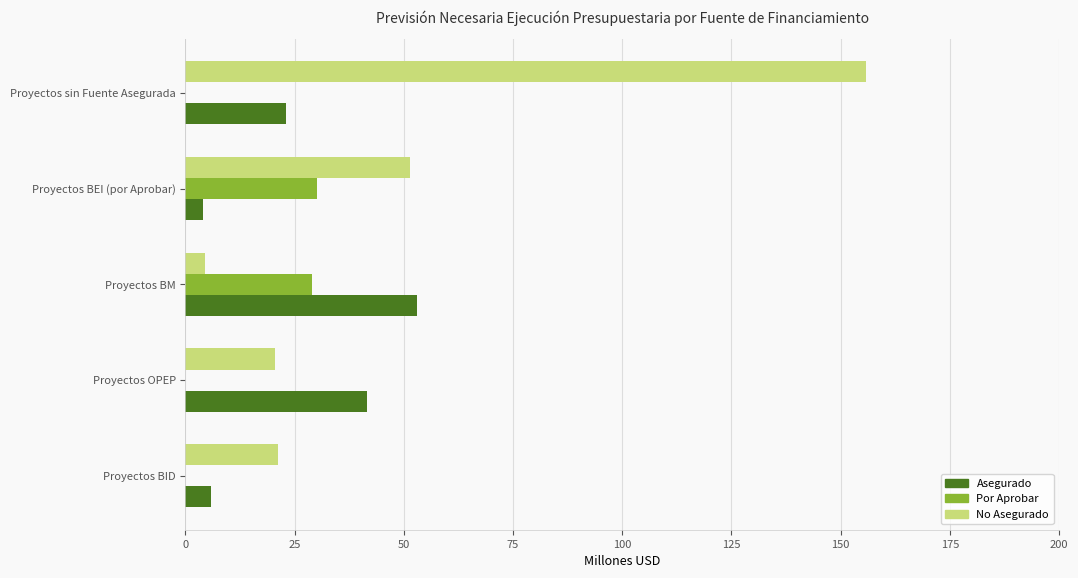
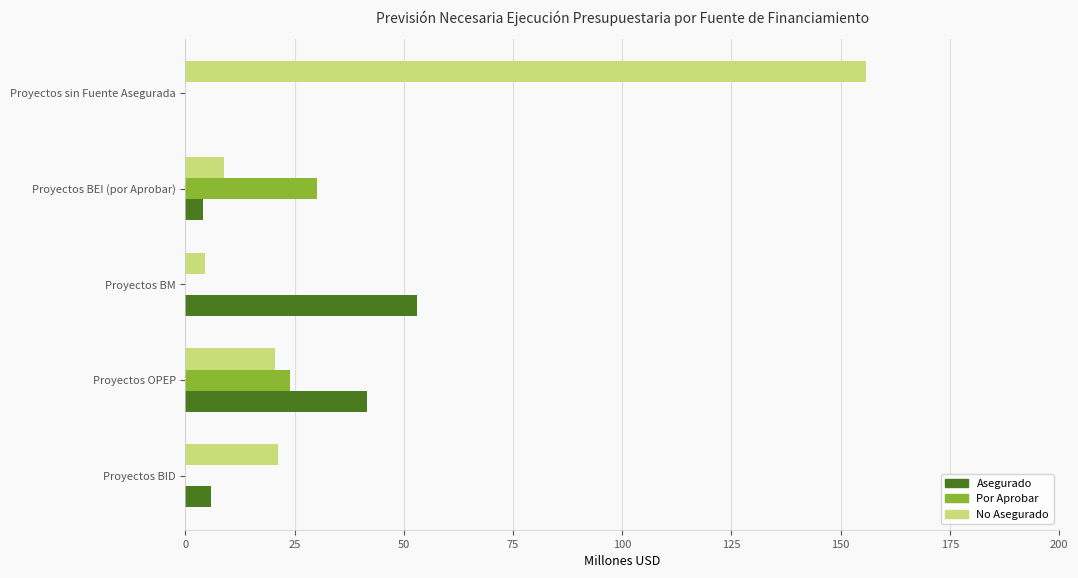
Asegurado, Proyectos sin Fuente Asegurada: 23 -> 0
No Asegurado, Proyectos BEI (por Aprobar): 51 -> 9
Por Aprobar, Proyectos BM: 29 -> 0
Por Aprobar, Proyectos OPEP: 0 -> 24
